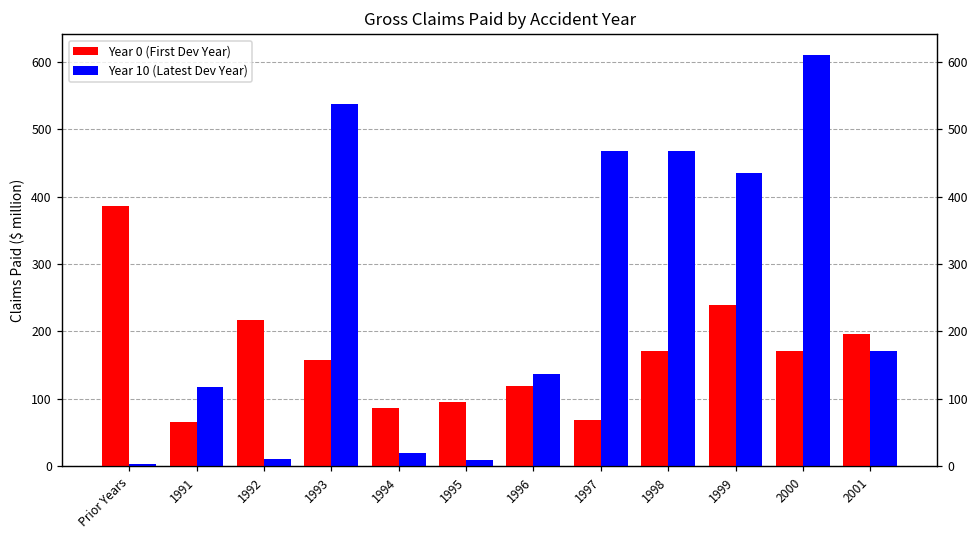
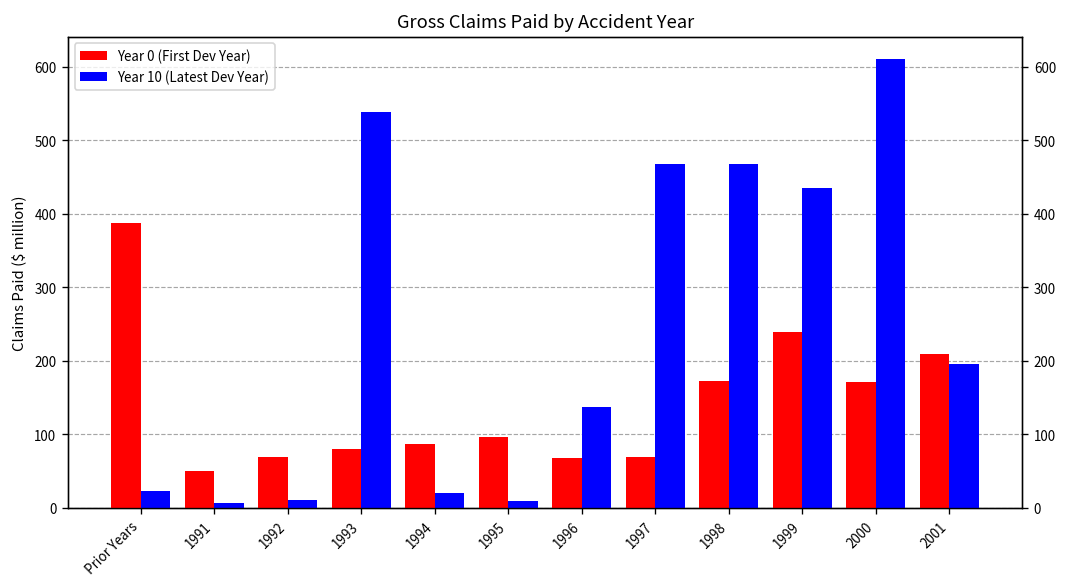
Year 10 (Latest Dev Year), Prior Years: 0 -> 20
Year 0 (First Dev Year), 1991: 70 -> 50
Year 10 (Latest Dev Year), 1991: 120 -> 10
Year 0 (First Dev Year), 1992: 220 -> 70
Year 0 (First Dev Year), 1993: 160 -> 80
Year 0 (First Dev Year), 1996: 120 -> 70
Year 0 (First Dev Year), 2001: 200 -> 210
Year 10 (Latest Dev Year), 2001: 170 -> 200
